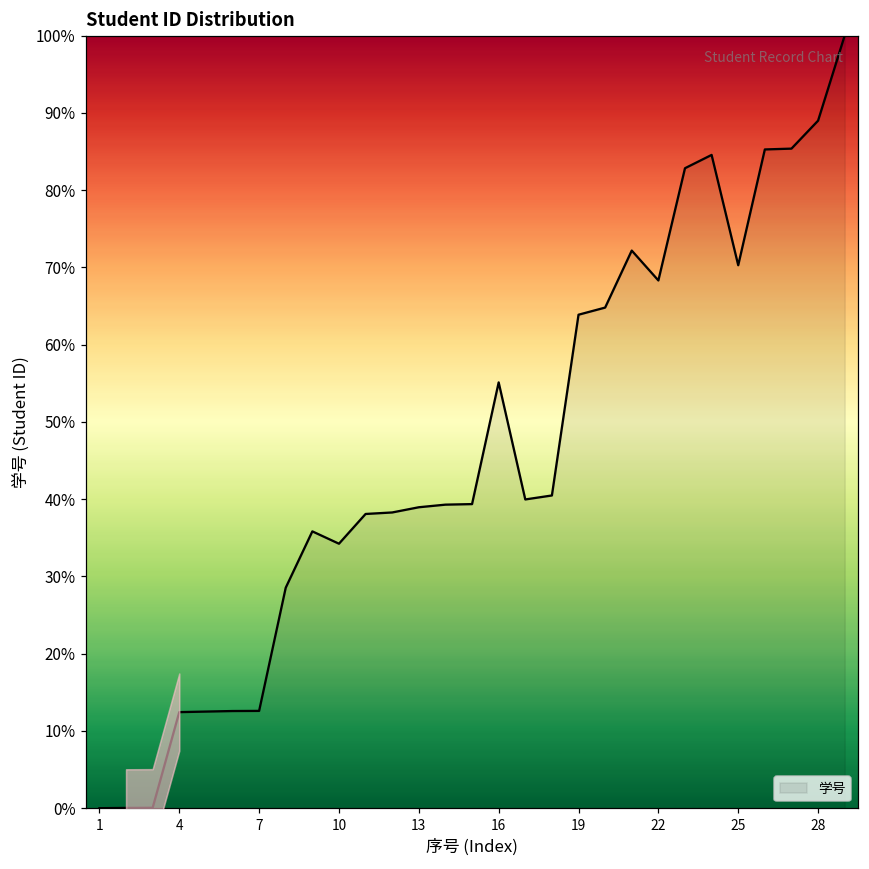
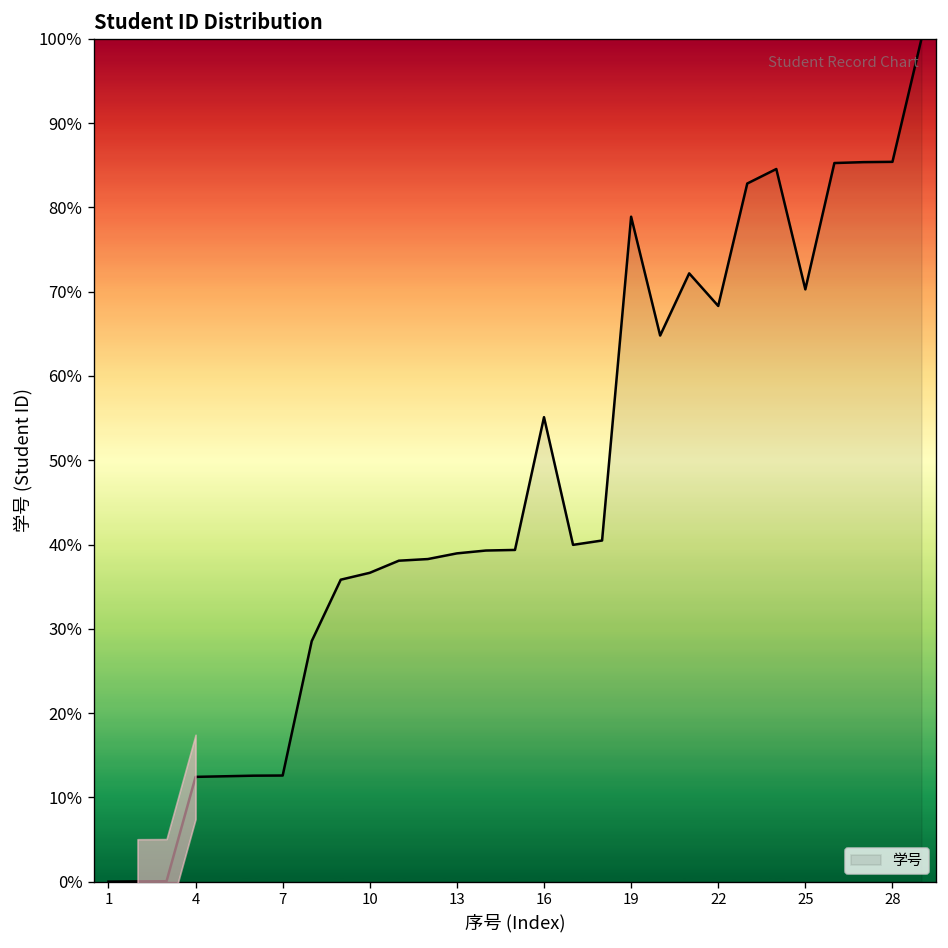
学号, 10: 34% -> 37%
学号, 19: 64% -> 79%
学号, 28: 89% -> 85%
